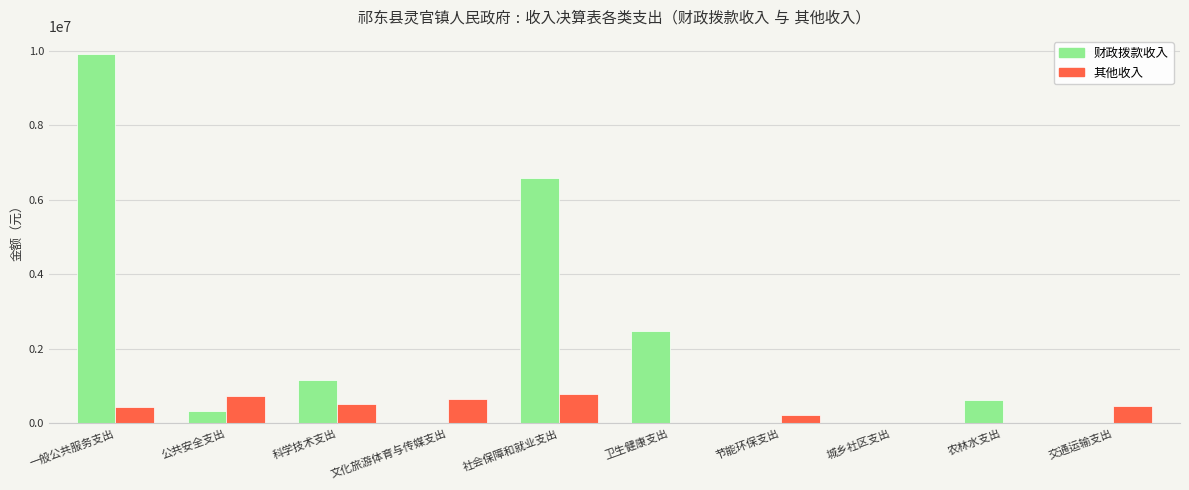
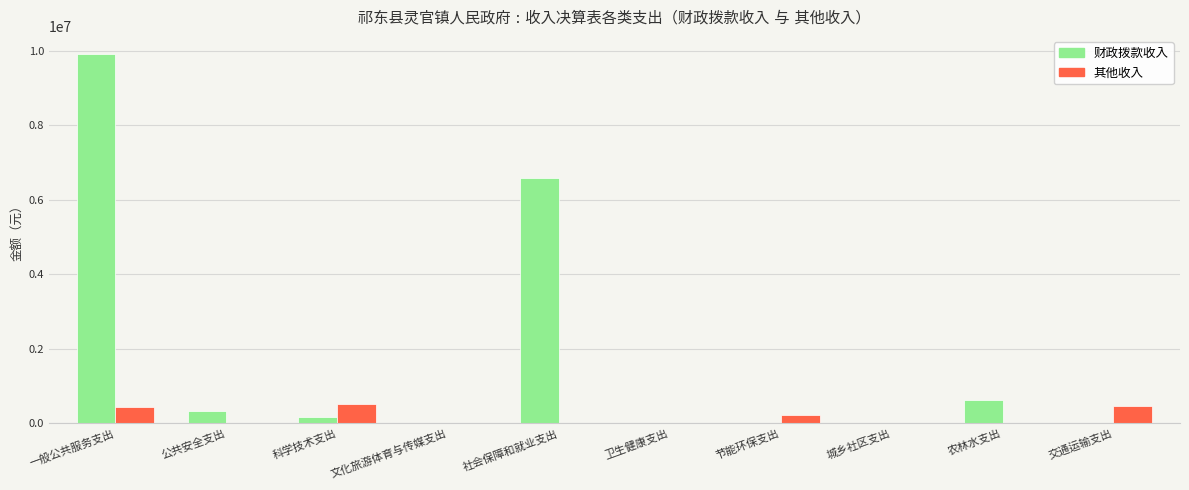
其他收入, 公共安全支出: 700000 -> 0
财政拨款收入, 科学技术支出: 1200000 -> 200000
其他收入, 文化旅游体育与传媒支出: 600000 -> 0
其他收入, 社会保障和就业支出: 800000 -> 0
财政拨款收入, 卫生健康支出: 2500000 -> 0
